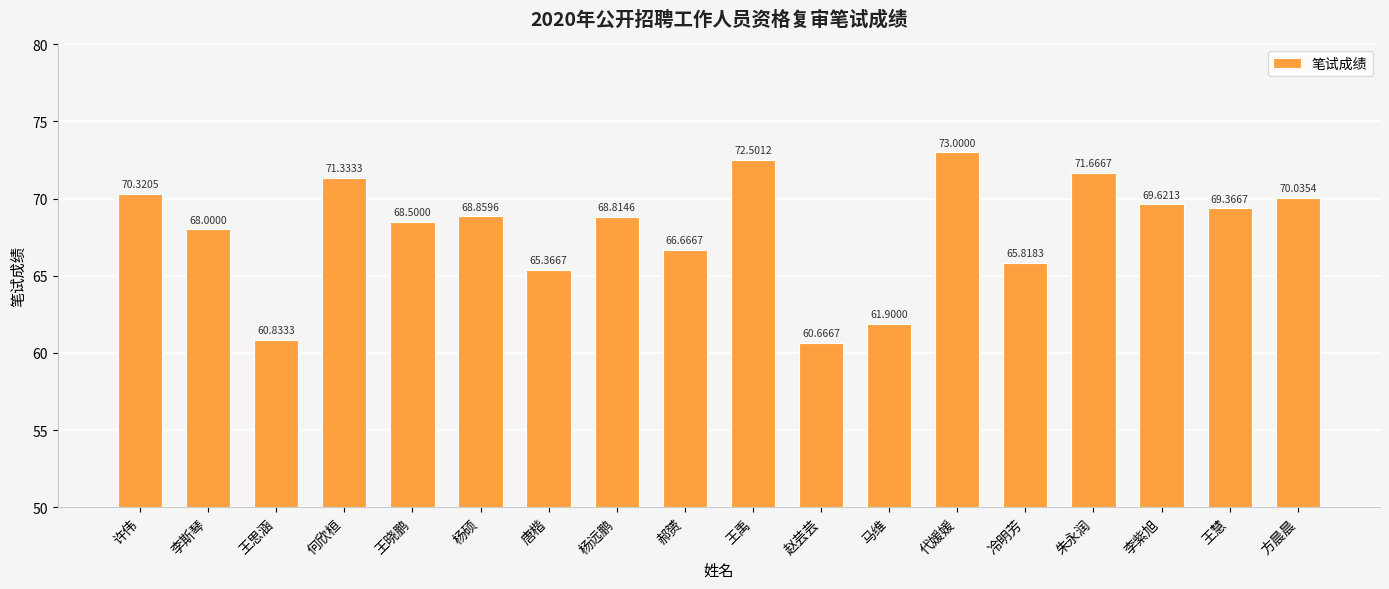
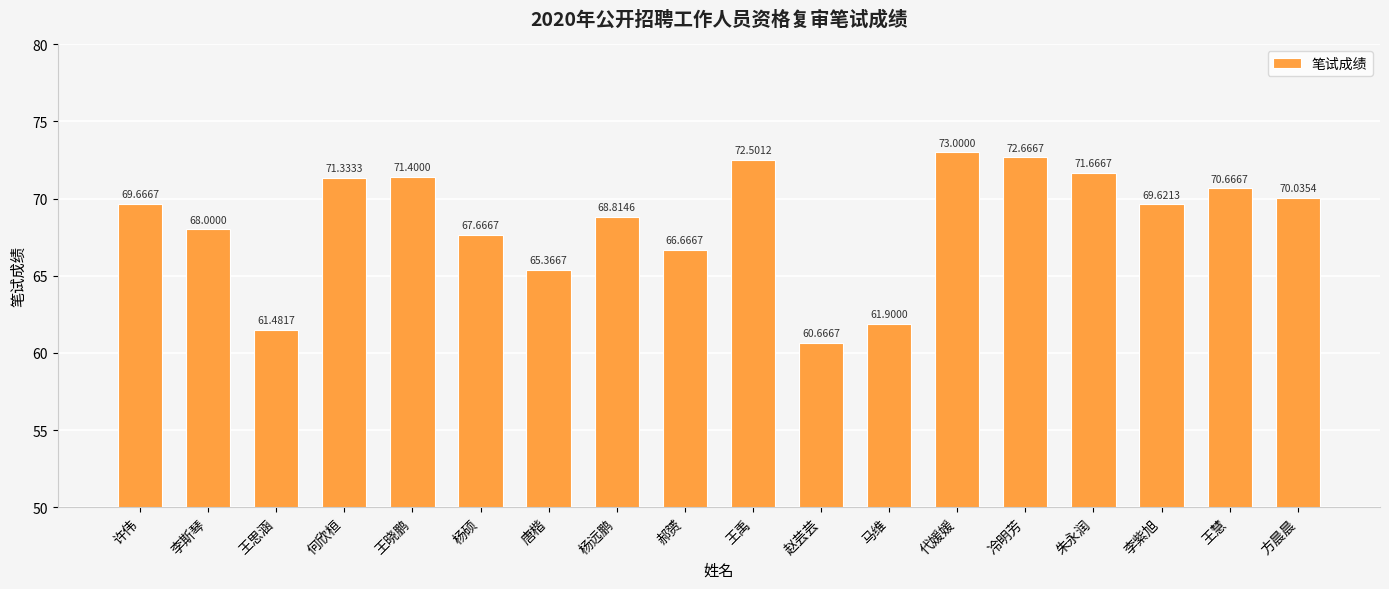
许伟: 70.3205 -> 69.6667
王思涵: 60.8333 -> 61.4817
王晓鹏: 68.5000 -> 71.4000
杨硕: 68.8596 -> 67.6667
冷明芳: 65.8183 -> 72.6667
王慧: 69.3667 -> 70.6667
